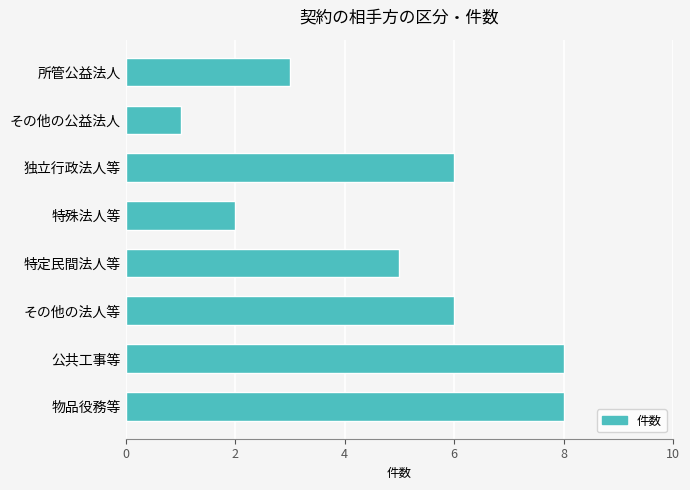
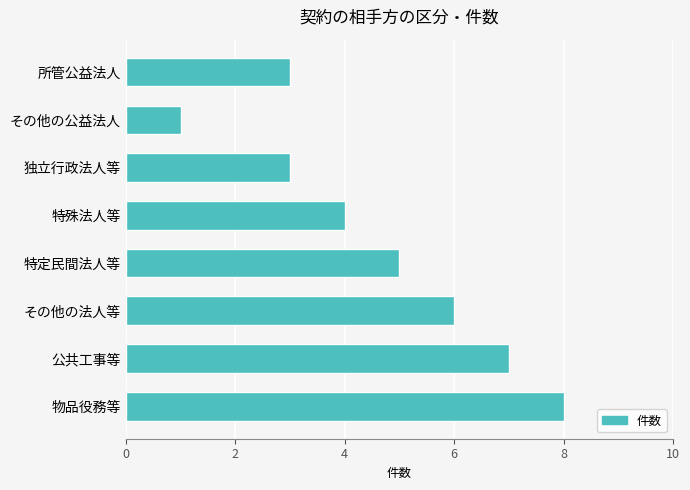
独立行政法人等: 6 -> 3
特殊法人等: 2 -> 4
公共工事等: 8 -> 7
